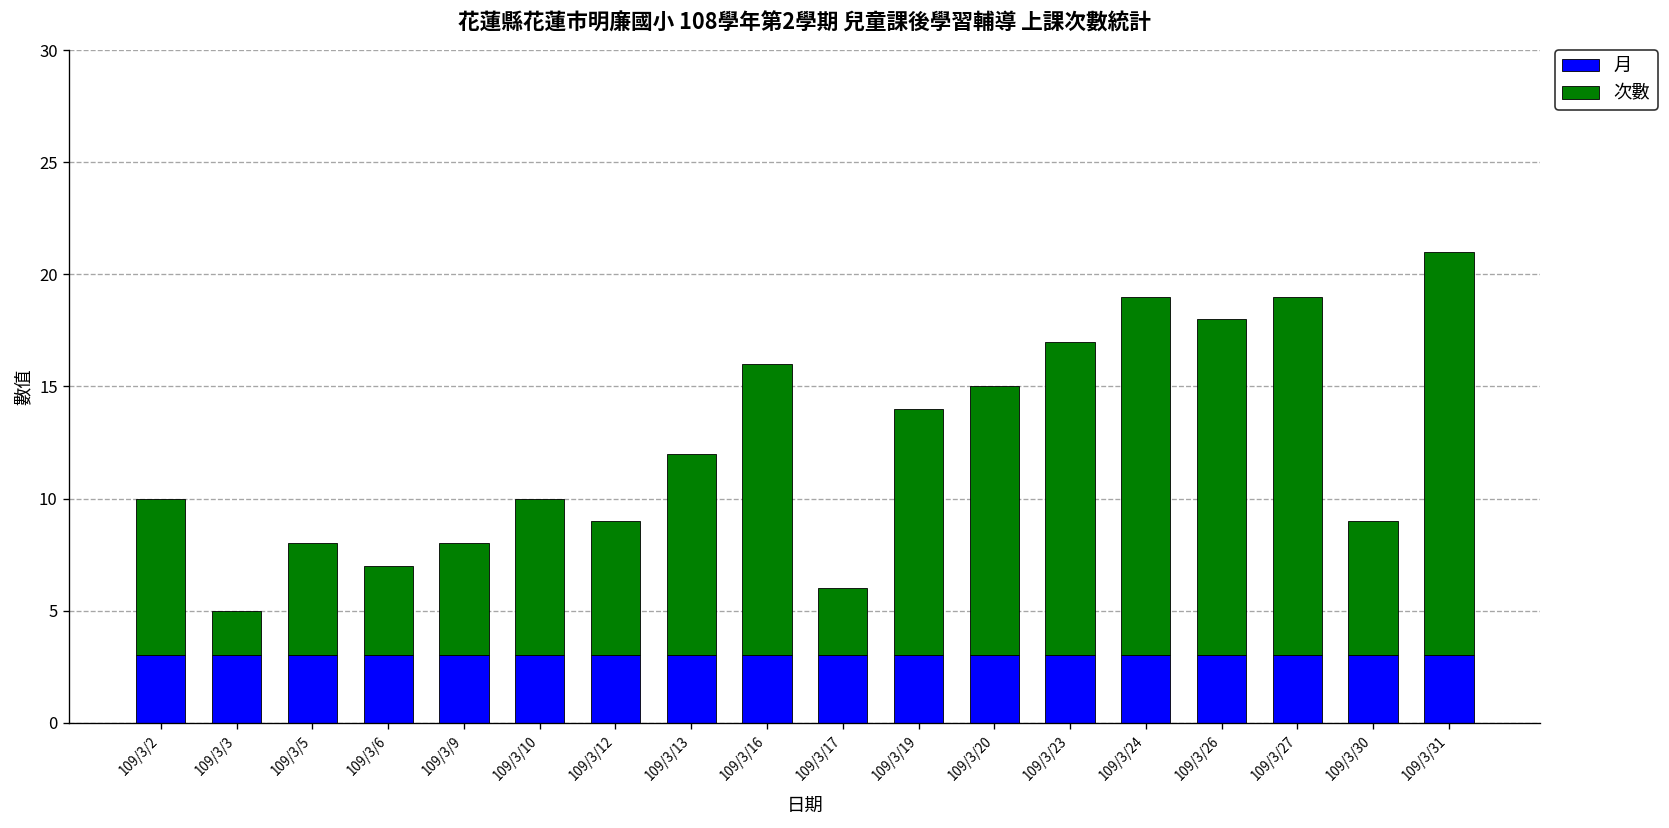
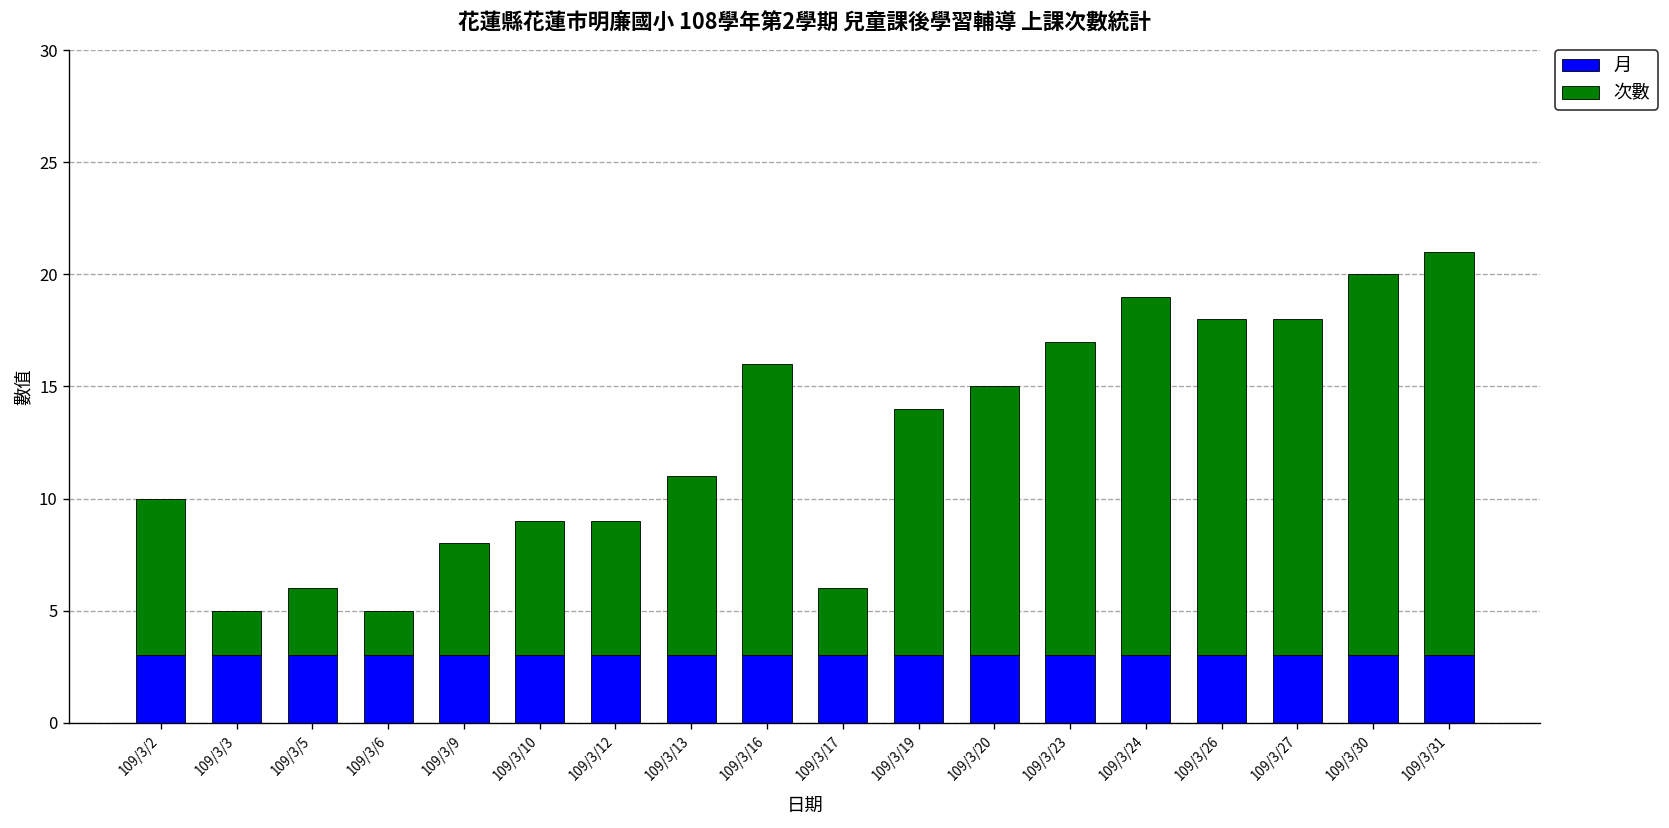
次數, 109/3/5: 5 -> 3
次數, 109/3/6: 4 -> 2
次數, 109/3/10: 7 -> 6
次數, 109/3/13: 9 -> 8
次數, 109/3/27: 16 -> 15
次數, 109/3/30: 6 -> 17
